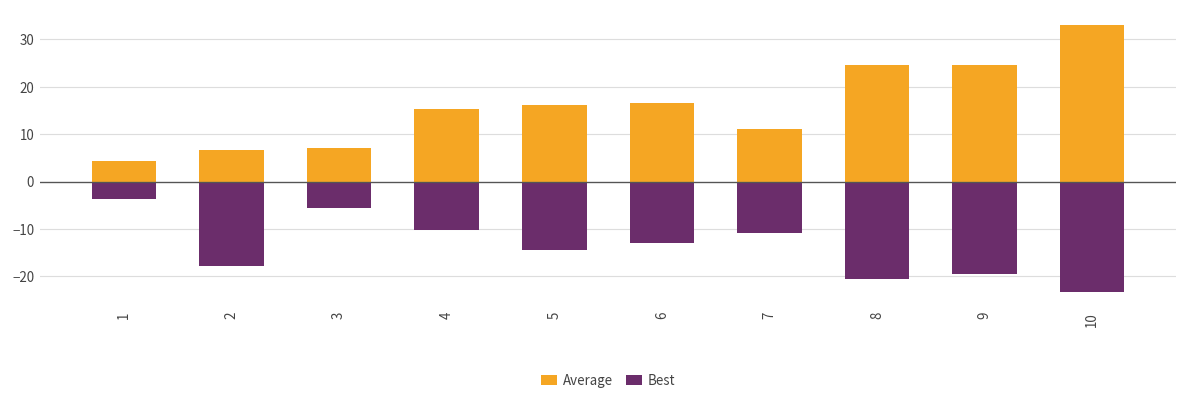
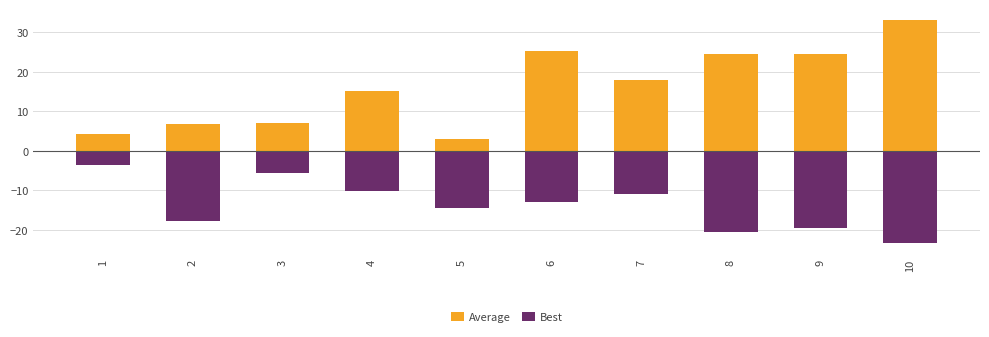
Average, 5: 16 -> 3
Average, 6: 16 -> 25
Average, 7: 11 -> 18
